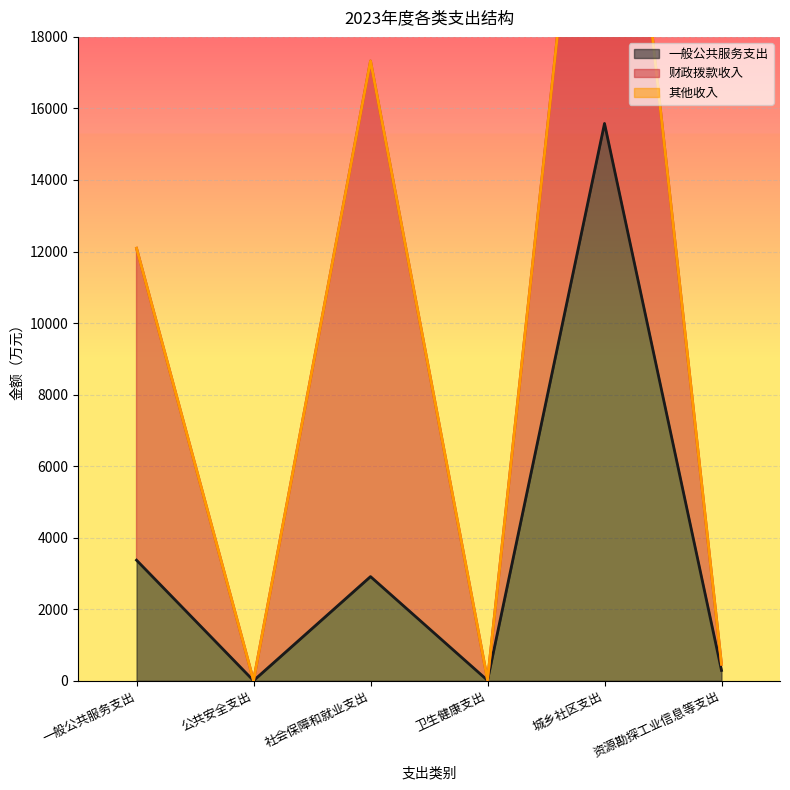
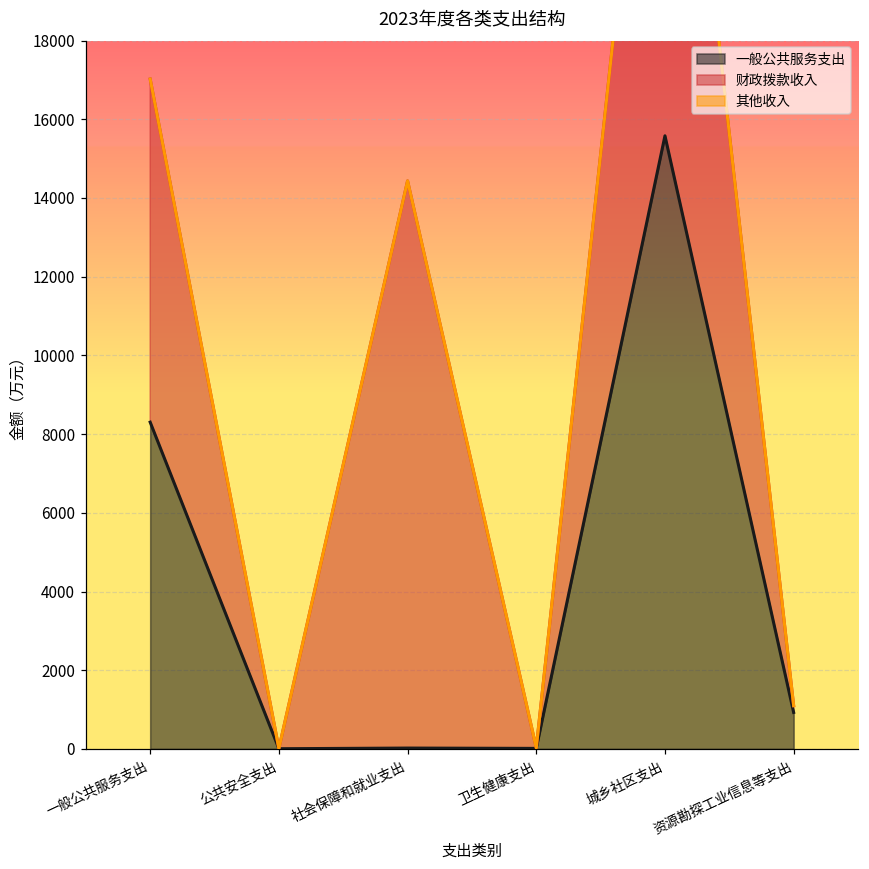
一般公共服务支出, 一般公共服务支出: 3400 -> 8300
一般公共服务支出, 社会保障和就业支出: 2900 -> 0
一般公共服务支出, 资源勘探工业信息等支出: 300 -> 900
